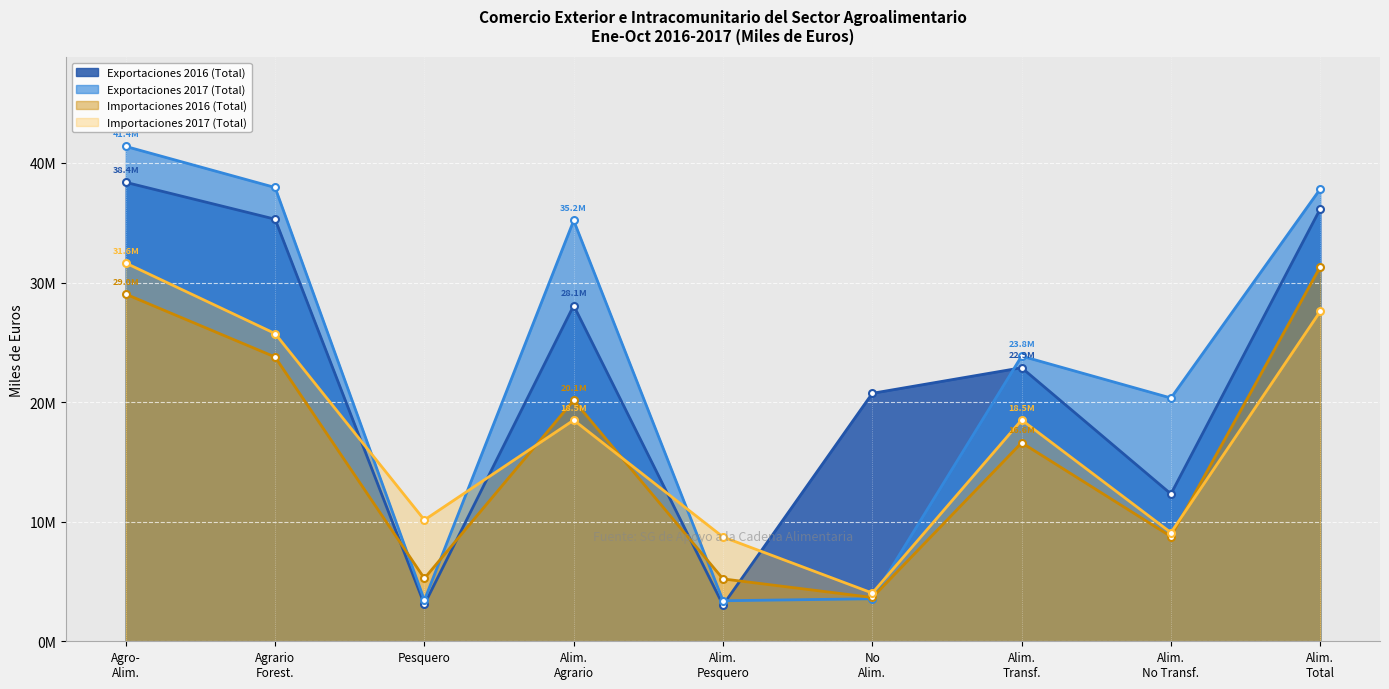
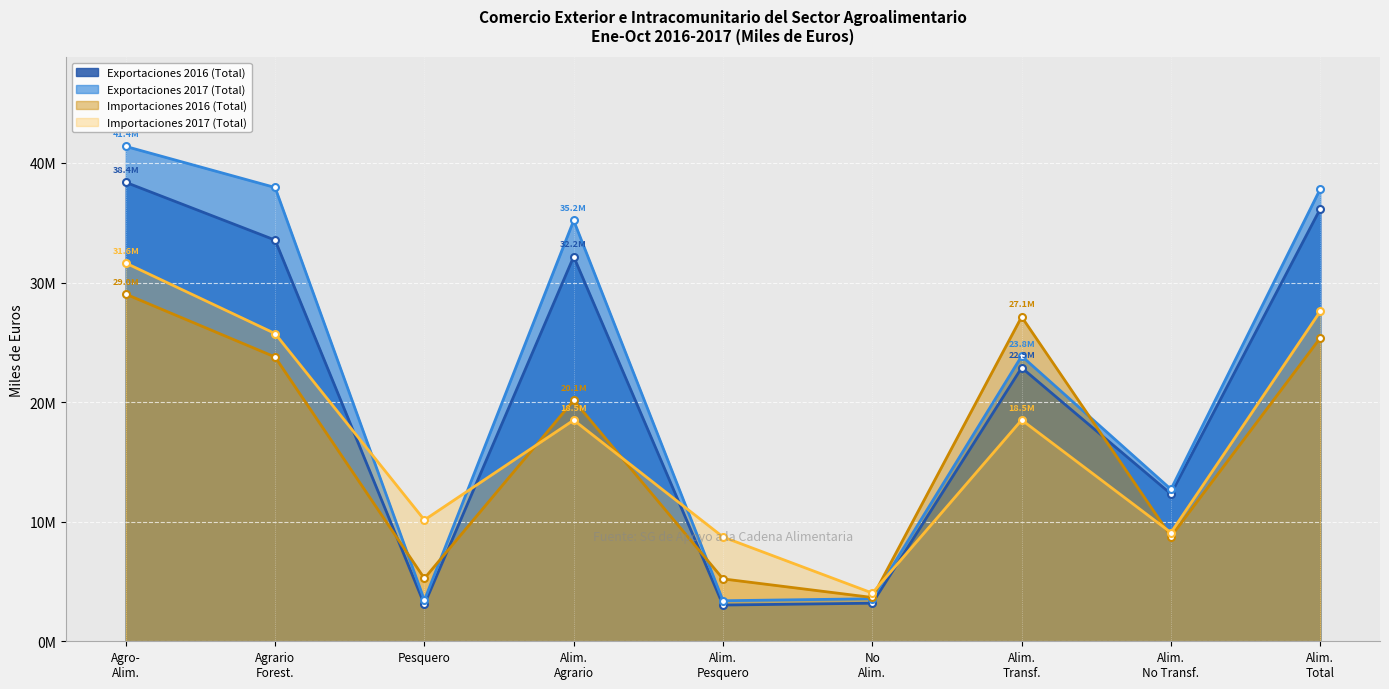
Exportaciones 2016 (Total), Agrario Forest.: 35300000 -> 33500000
Exportaciones 2016 (Total), Alim. Agrario: 28.1M -> 32.2M
Exportaciones 2016 (Total), No Alim.: 20700000 -> 3200000
Importaciones 2016 (Total), Alim. Transf.: 16.6M -> 27.1M
Exportaciones 2017 (Total), Alim. No Transf.: 20300000 -> 12700000
Importaciones 2016 (Total), Alim. Total: 31300000 -> 25400000
